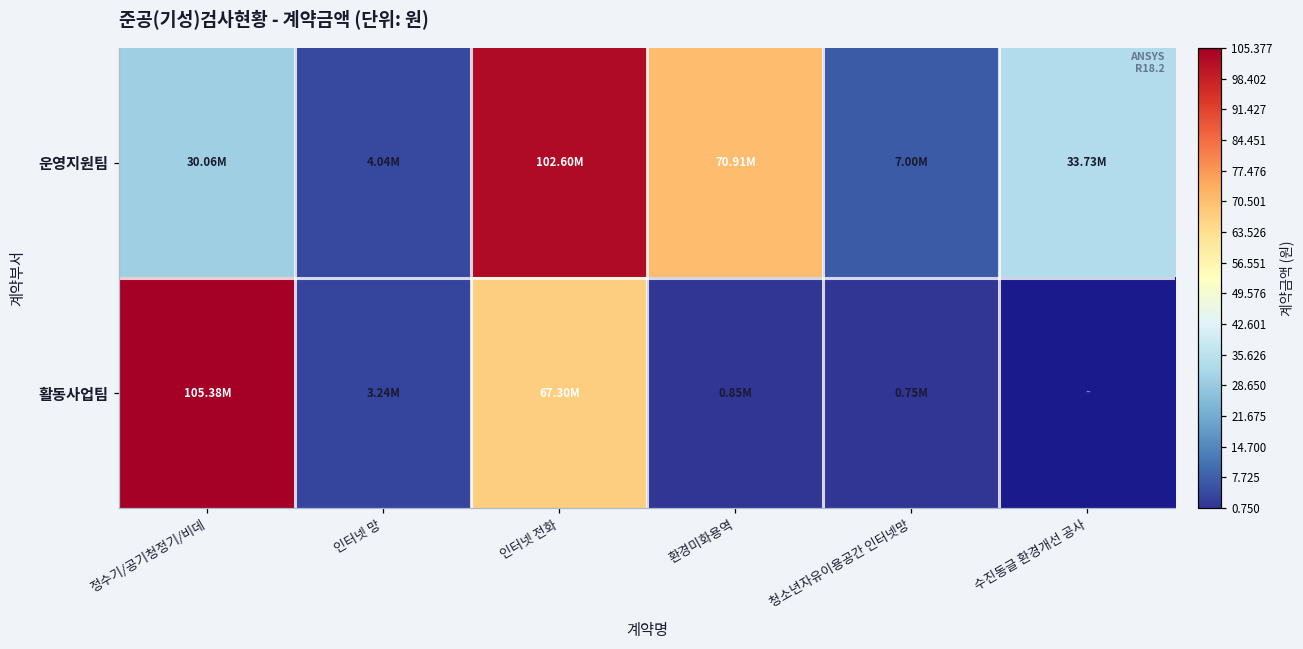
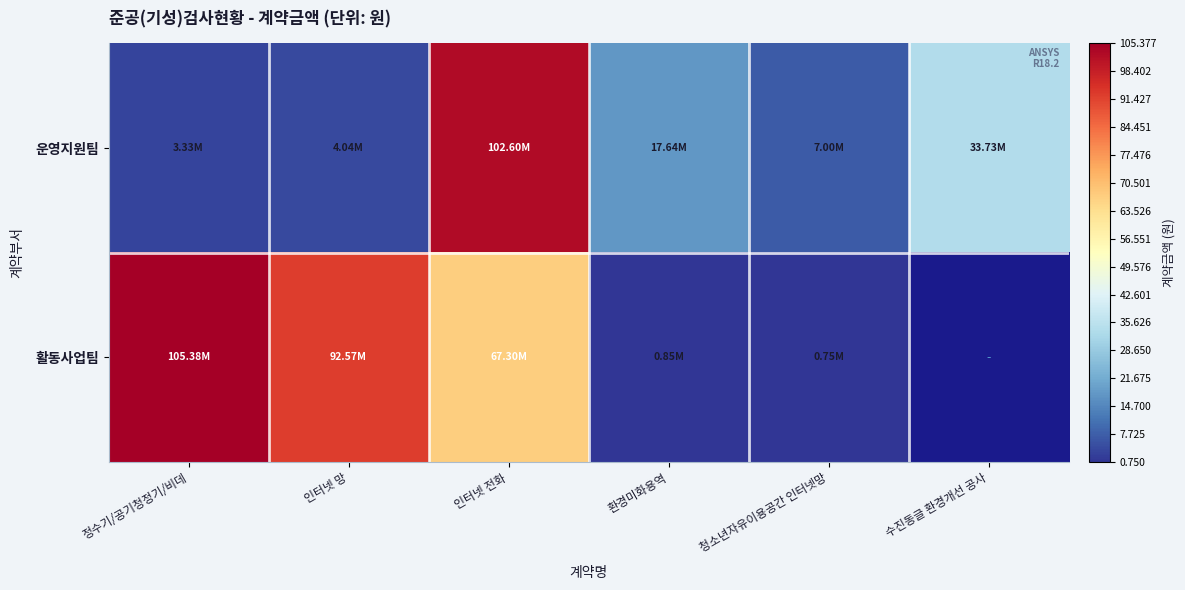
운영지원팀, 정수기/공기청정기/비데: 30.06M -> 3.33M
운영지원팀, 환경미화용역: 70.91M -> 17.64M
활동사업팀, 인터넷 망: 3.24M -> 92.57M
